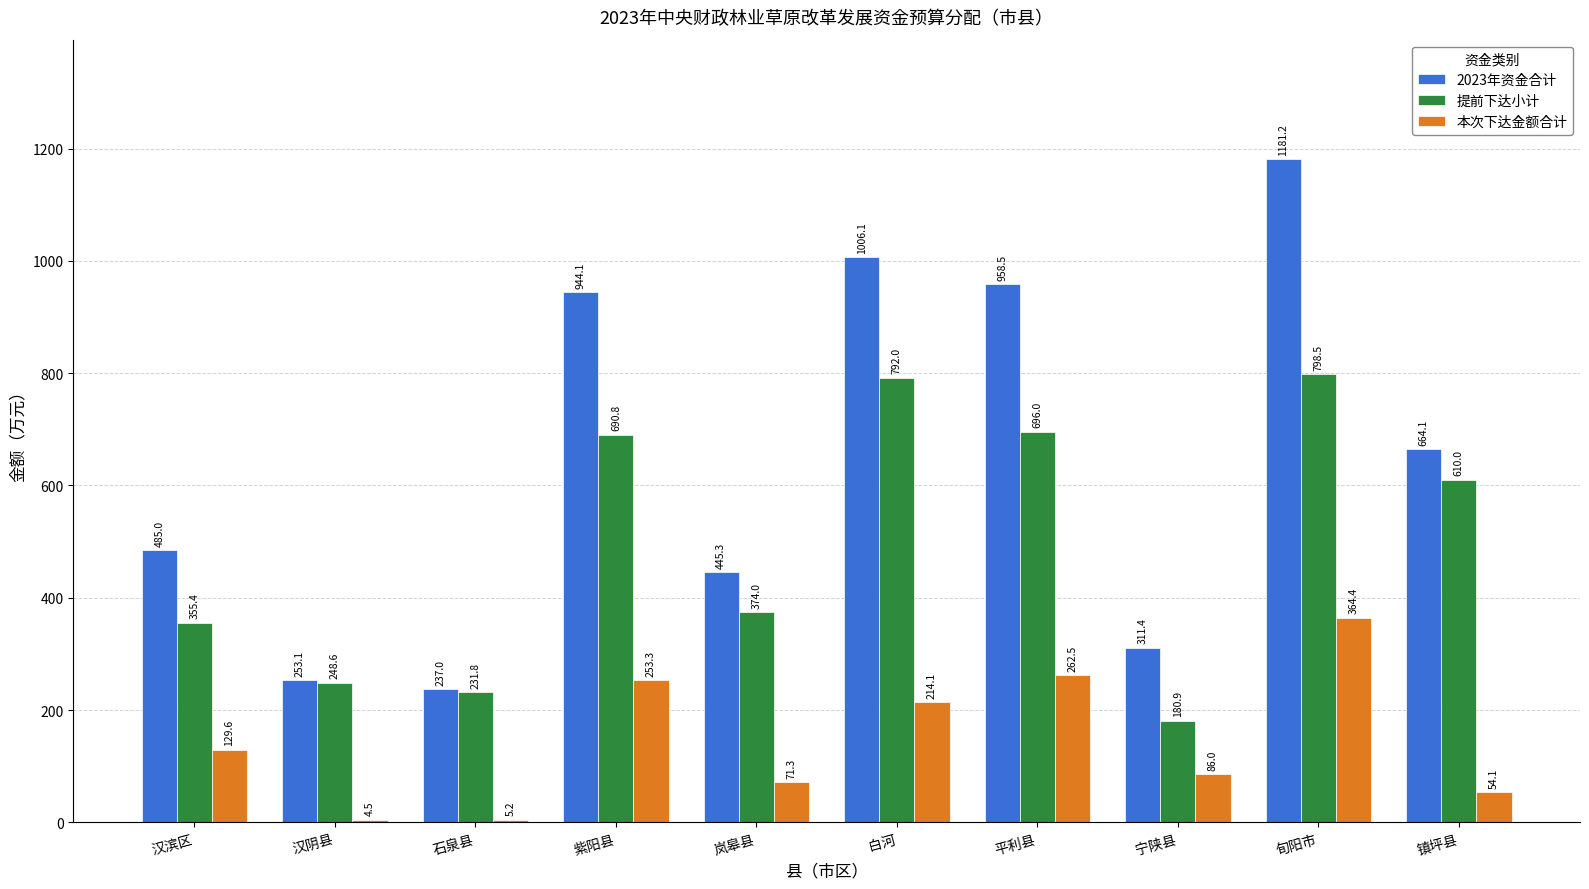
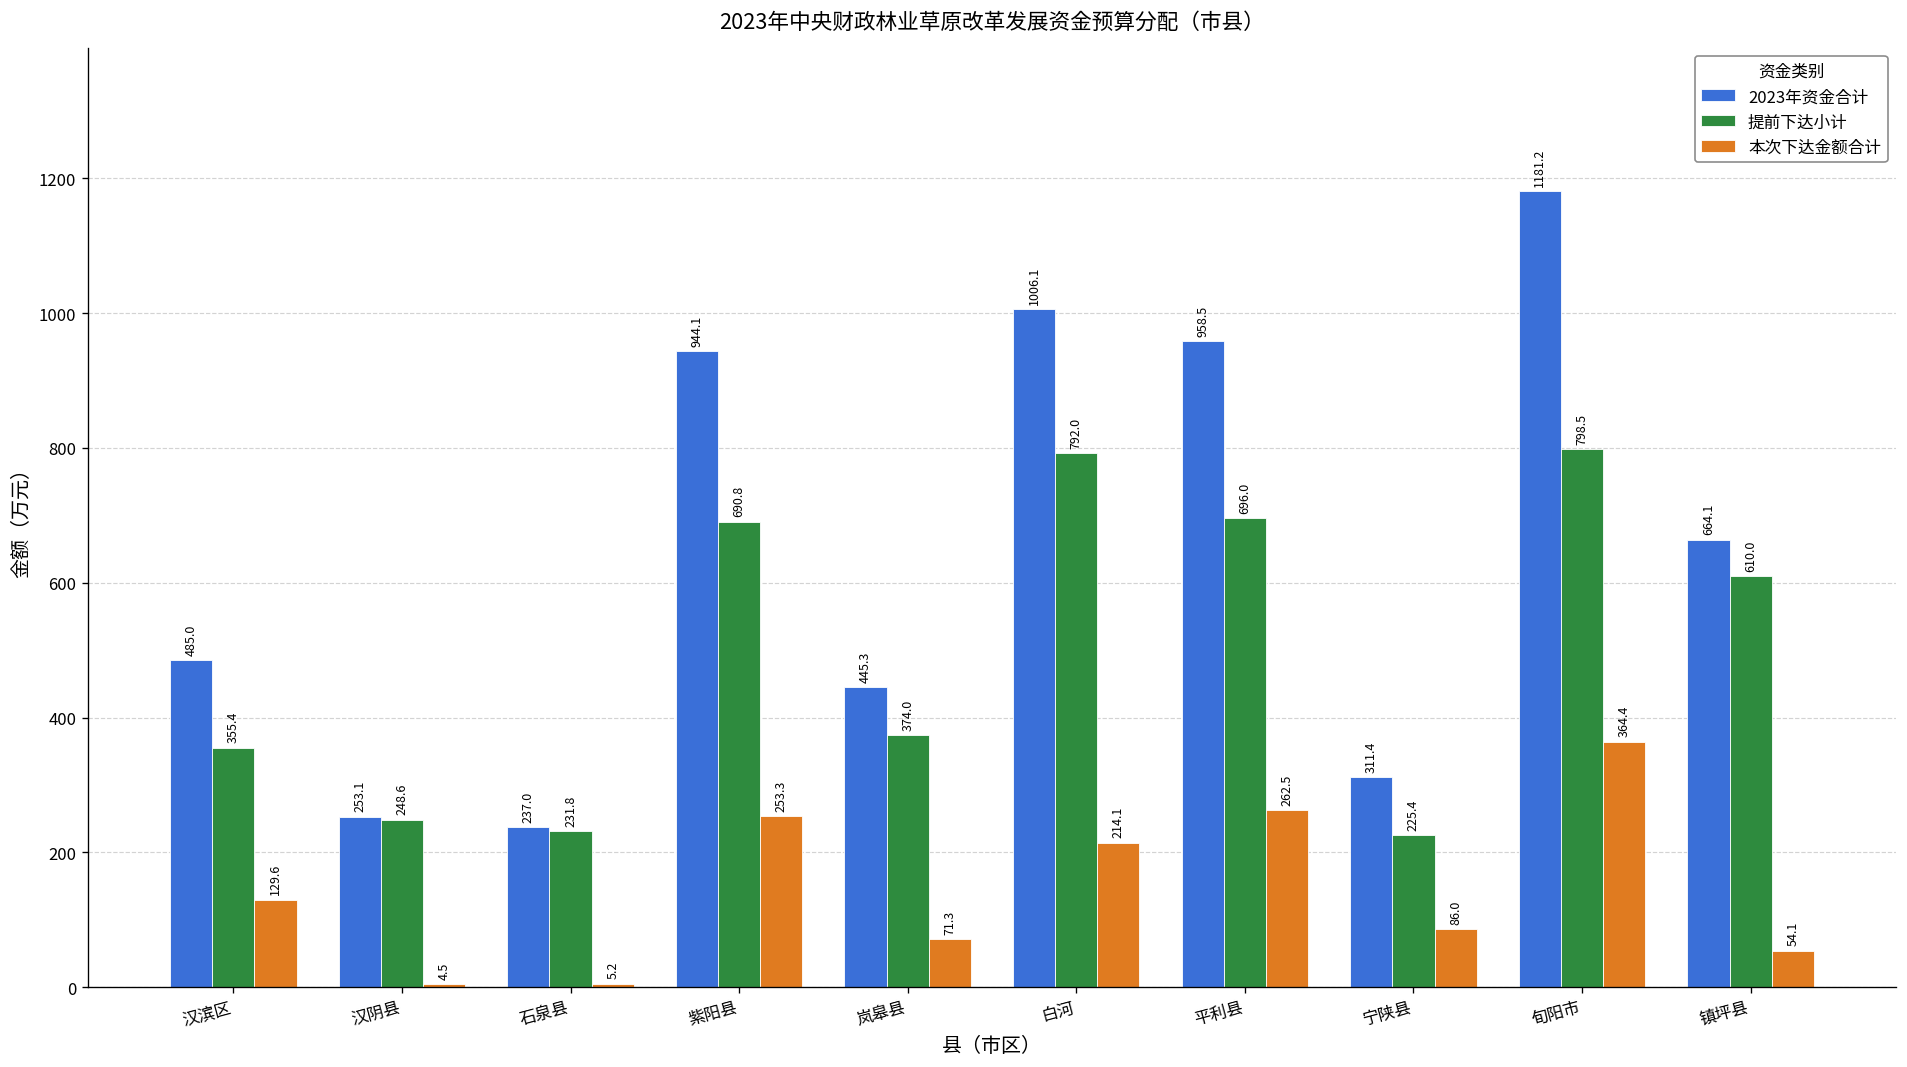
提前下达小计, 宁陕县: 180.9 -> 225.4
